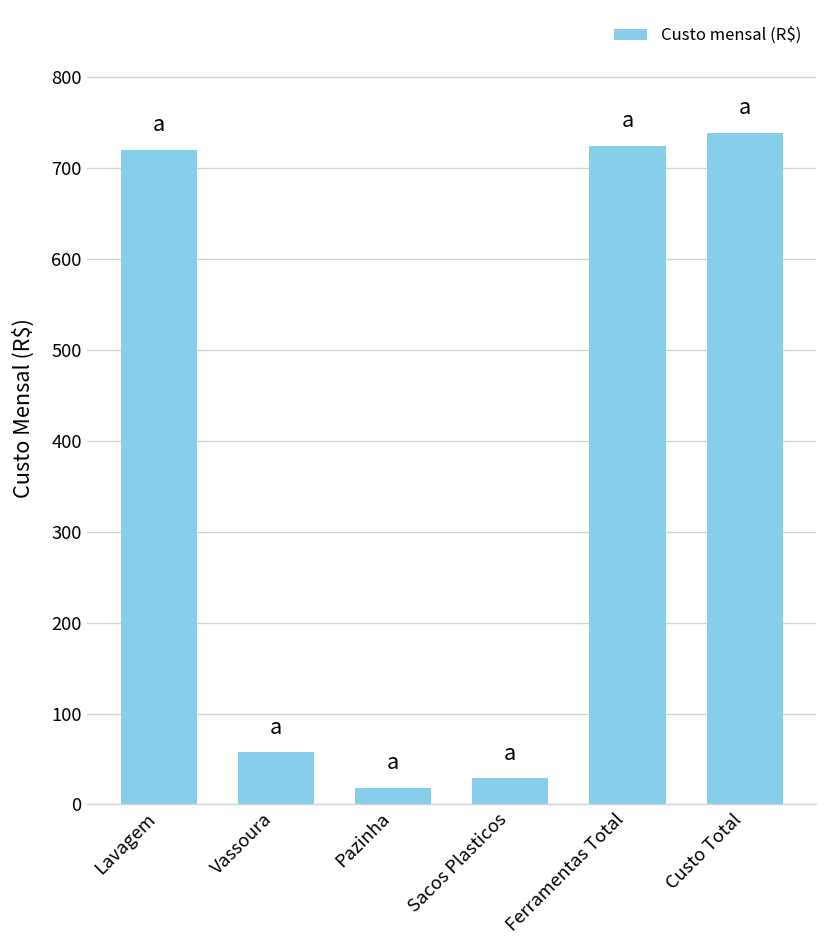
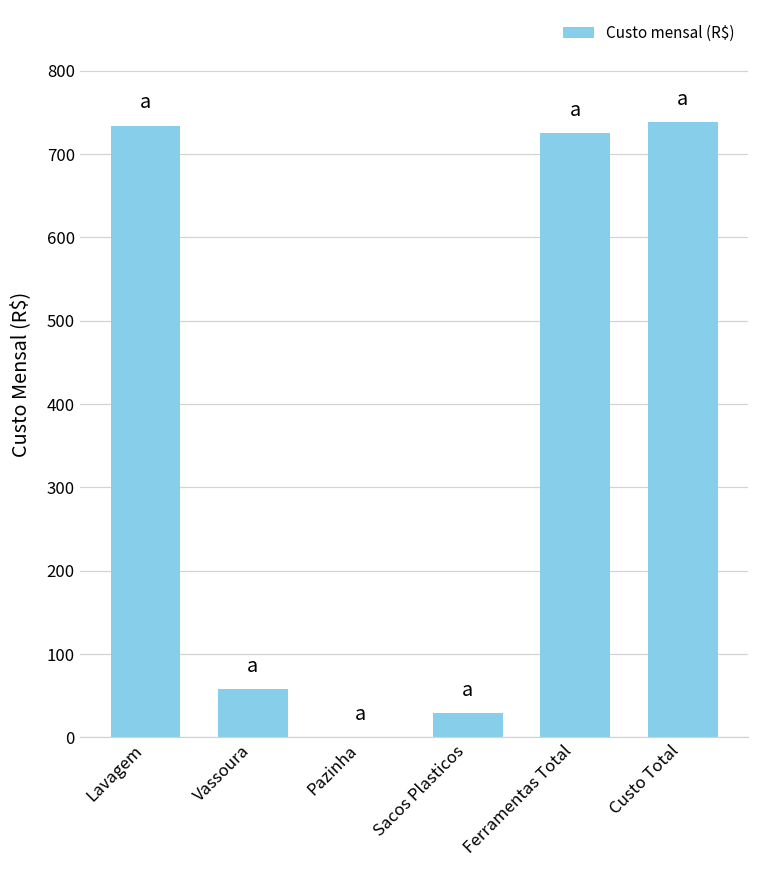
Lavagem: 720 -> 730
Pazinha: 20 -> 0
